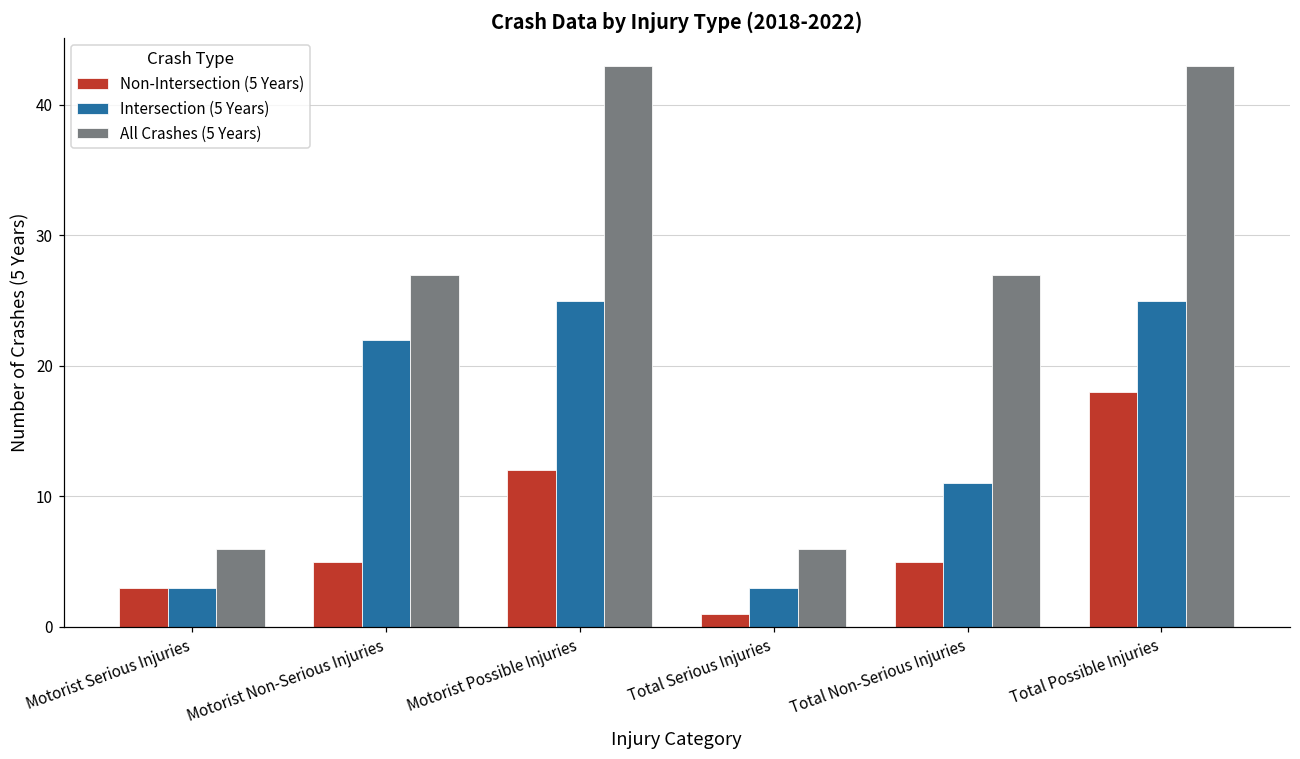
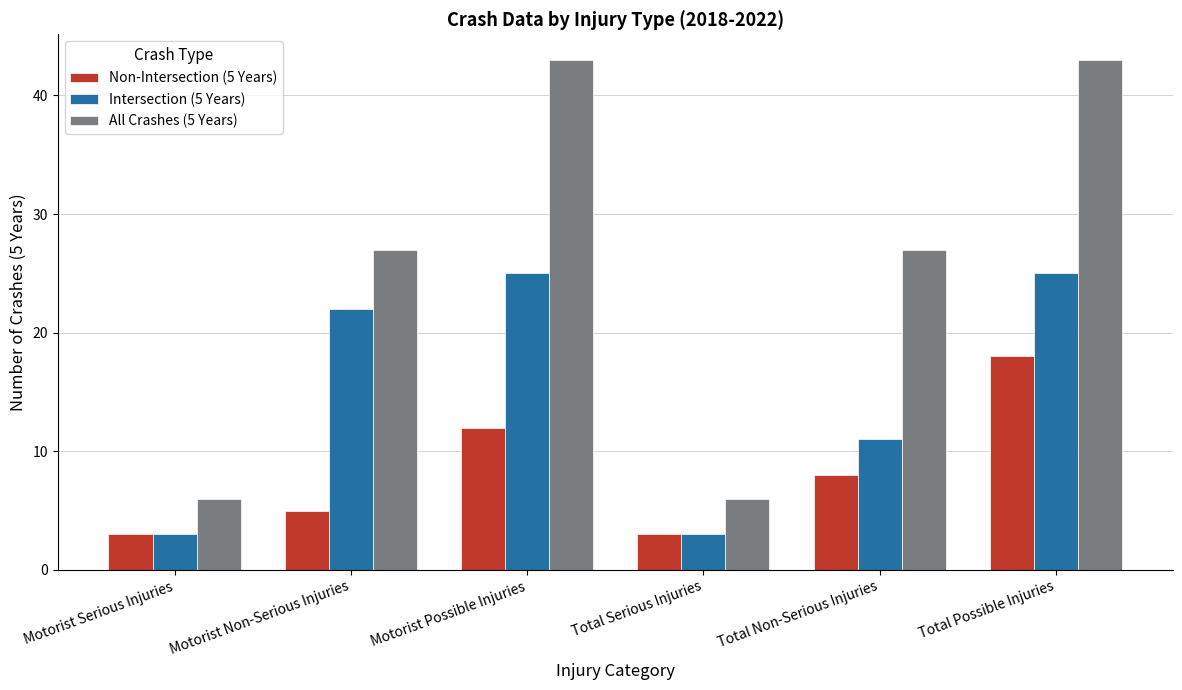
Non-Intersection (5 Years), Total Serious Injuries: 1 -> 3
Non-Intersection (5 Years), Total Non-Serious Injuries: 5 -> 8
